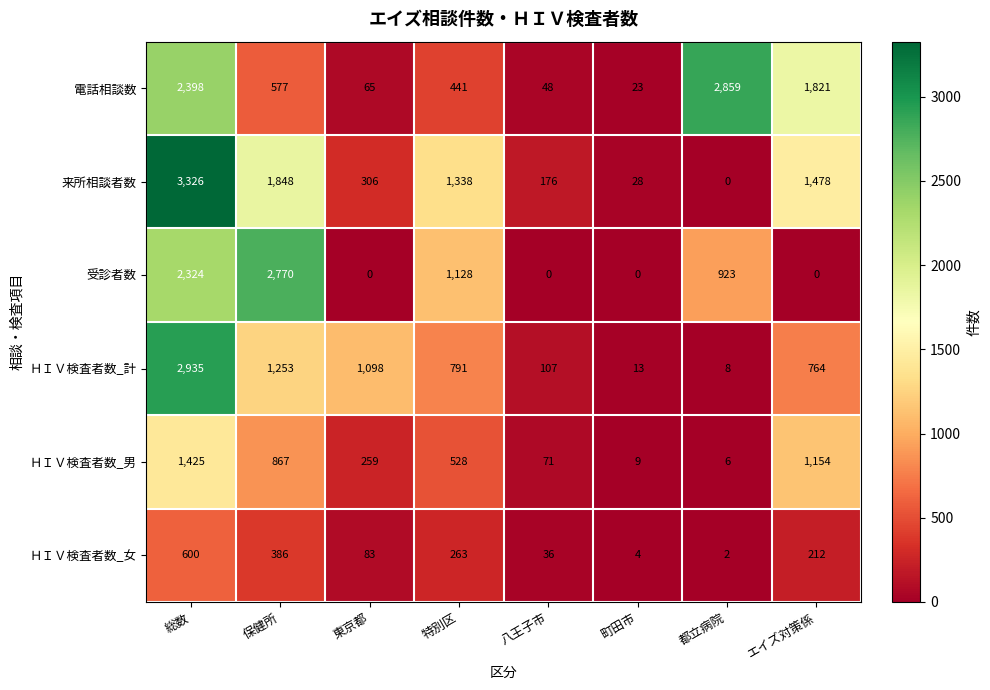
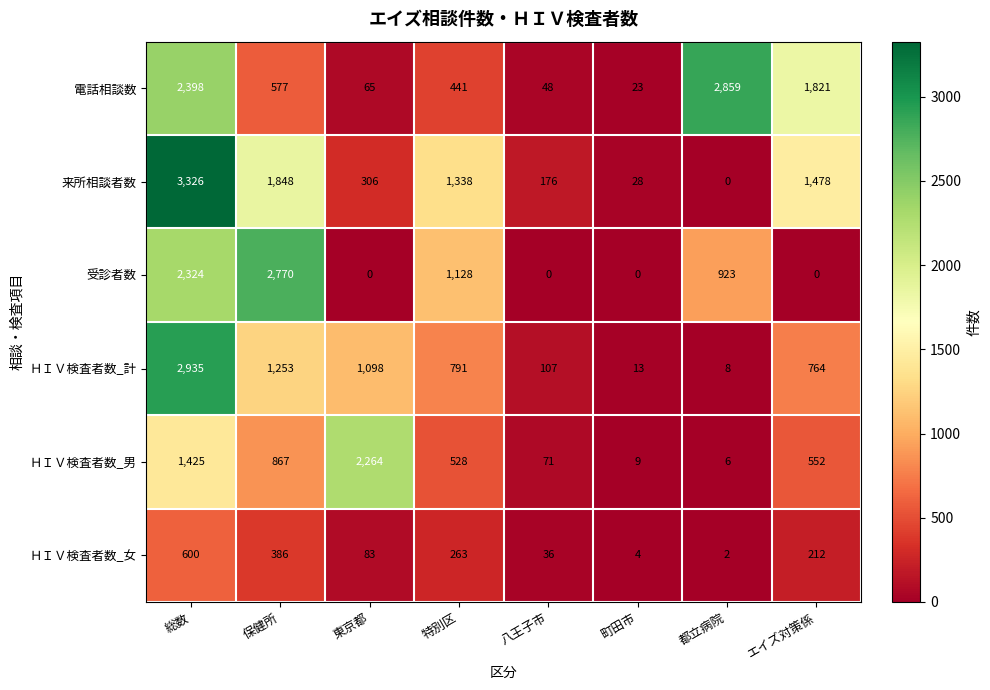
ＨＩＶ検査者数_男, 東京都: 259 -> 2,264
ＨＩＶ検査者数_男, エイズ対策係: 1,154 -> 552
